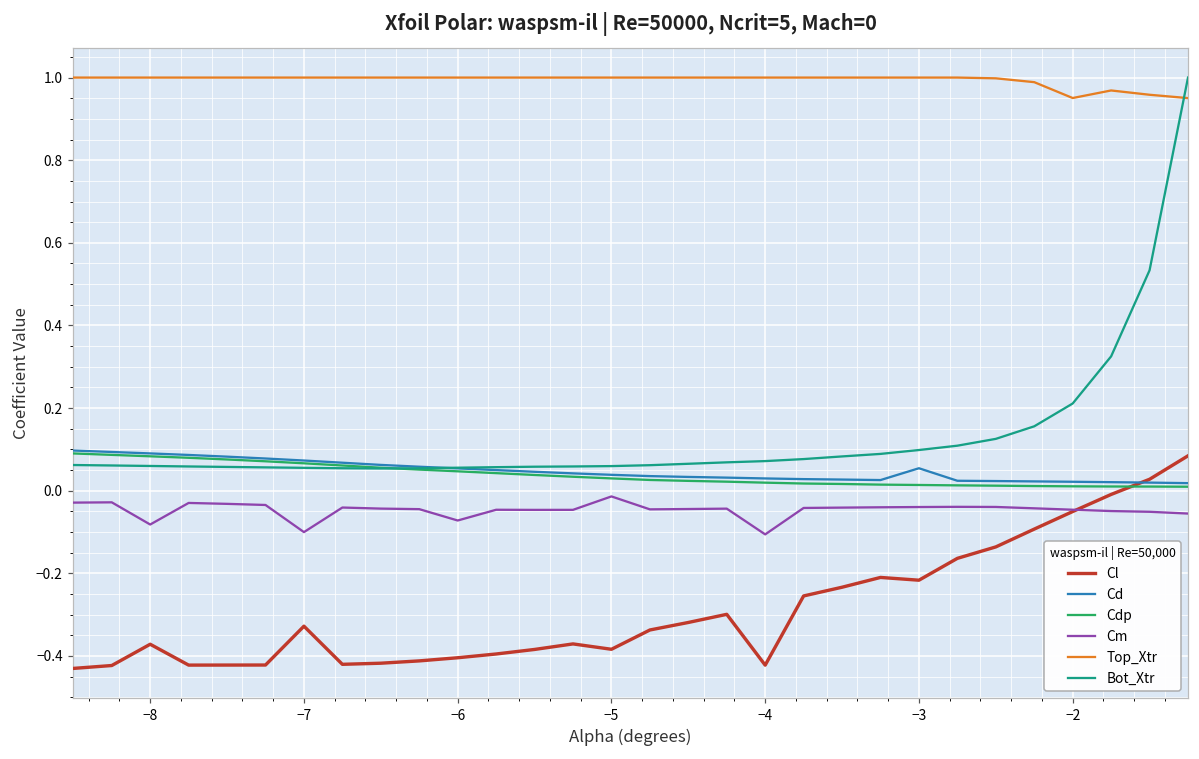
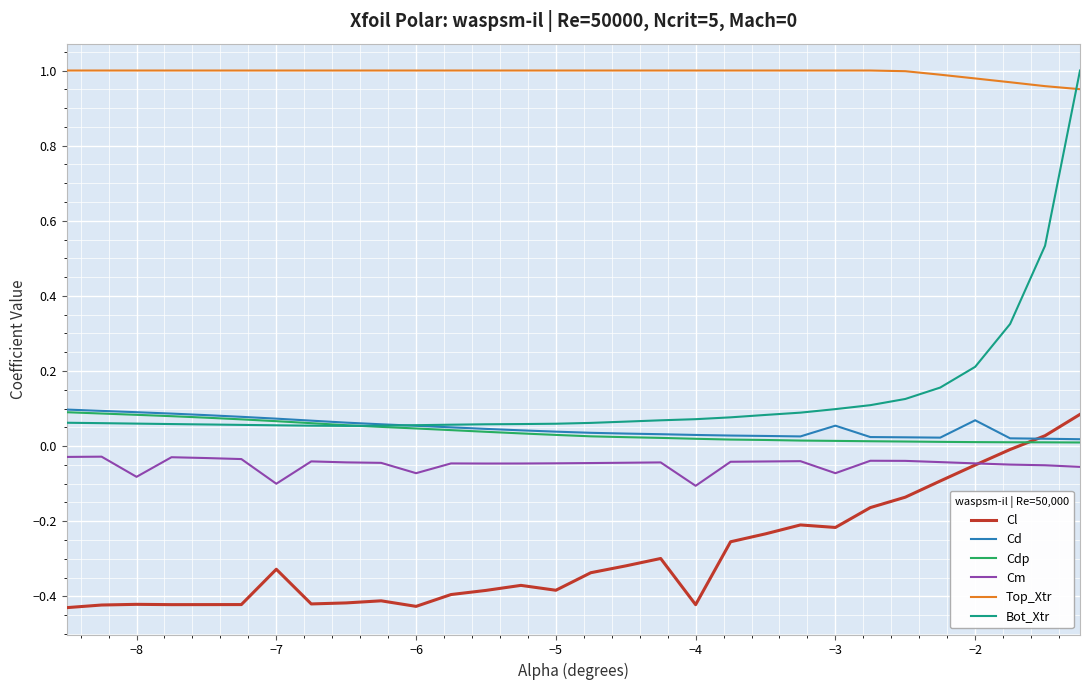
Cl, −8: -0.37 -> -0.42
Cl, −6: -0.40 -> -0.43
Cm, −5: -0.01 -> -0.05
Cm, −3: -0.04 -> -0.07
Cd, −2: 0.02 -> 0.07
Top_Xtr, −2: 0.95 -> 0.98
